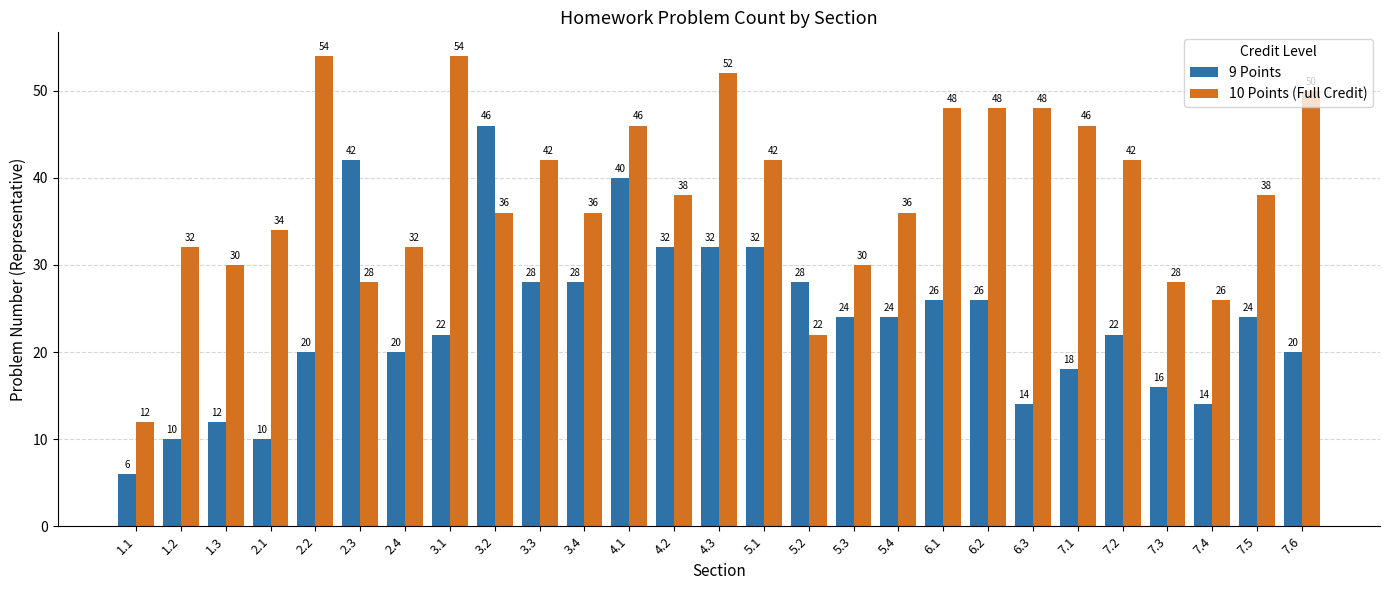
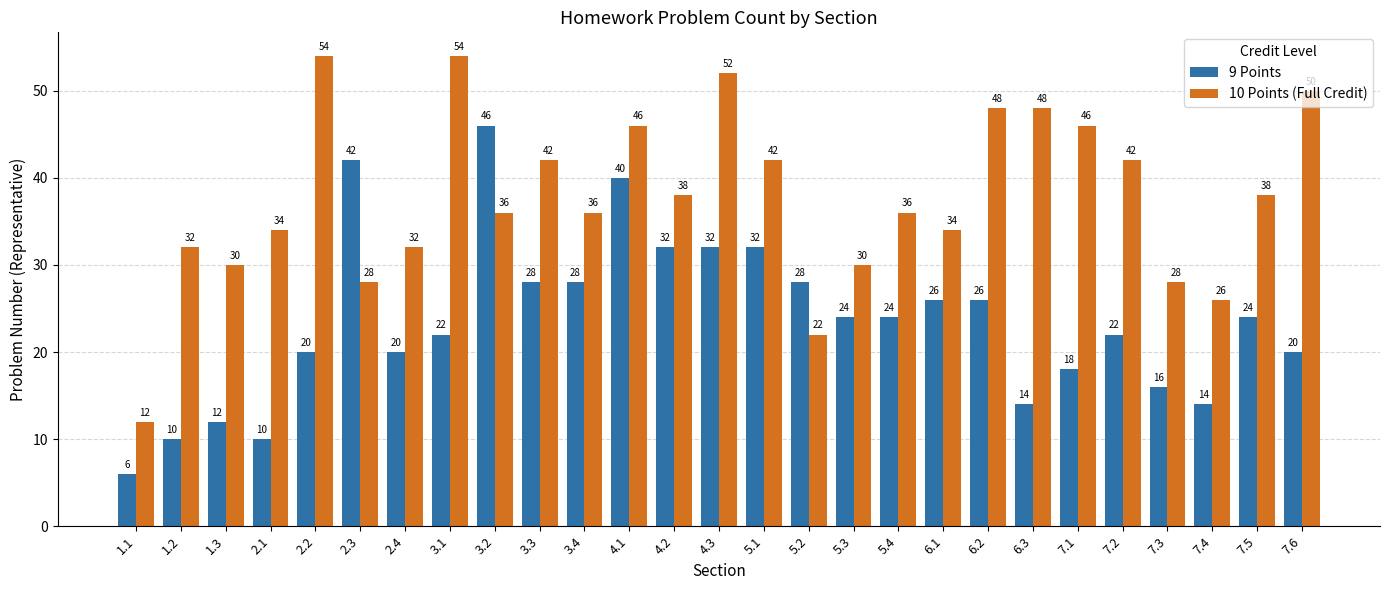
10 Points (Full Credit), 6.1: 48 -> 34
